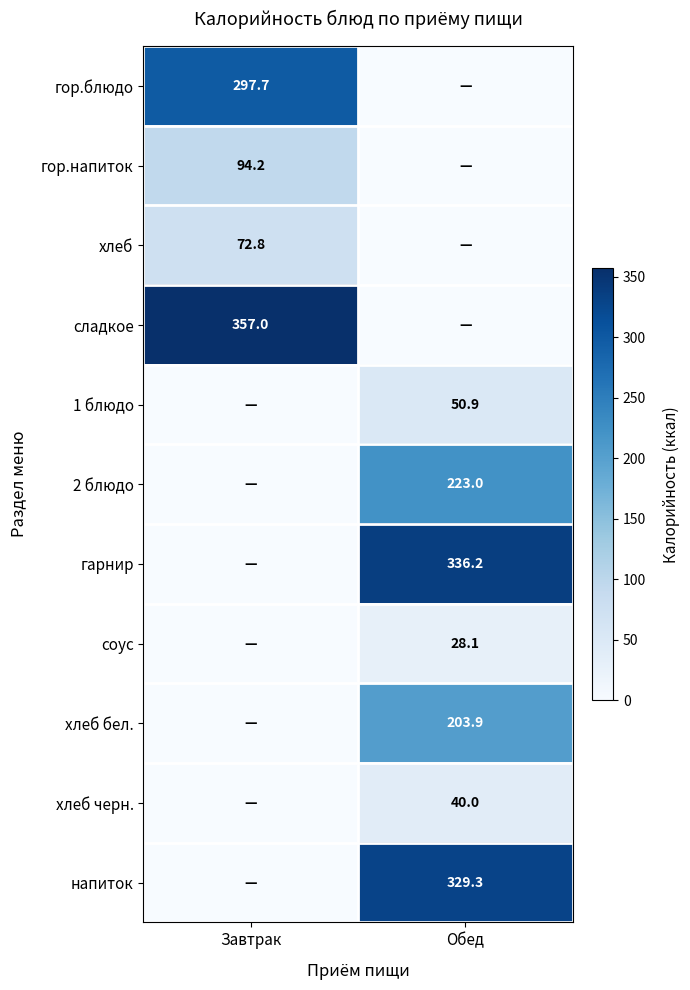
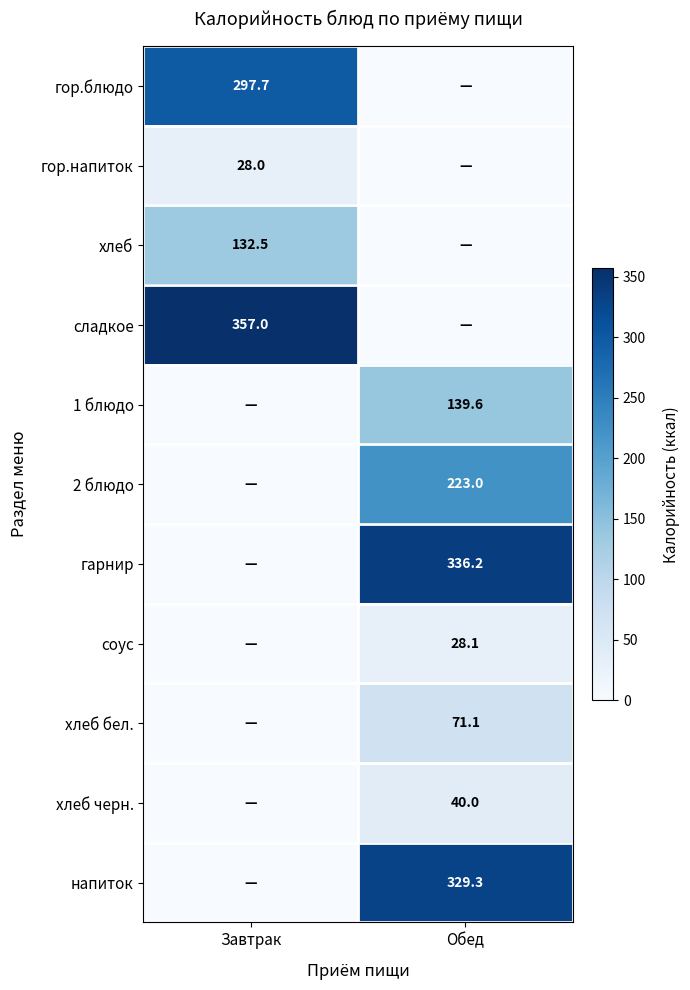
гор.напиток, Завтрак: 94.2 -> 28.0
хлеб, Завтрак: 72.8 -> 132.5
1 блюдо, Обед: 50.9 -> 139.6
хлеб бел., Обед: 203.9 -> 71.1
